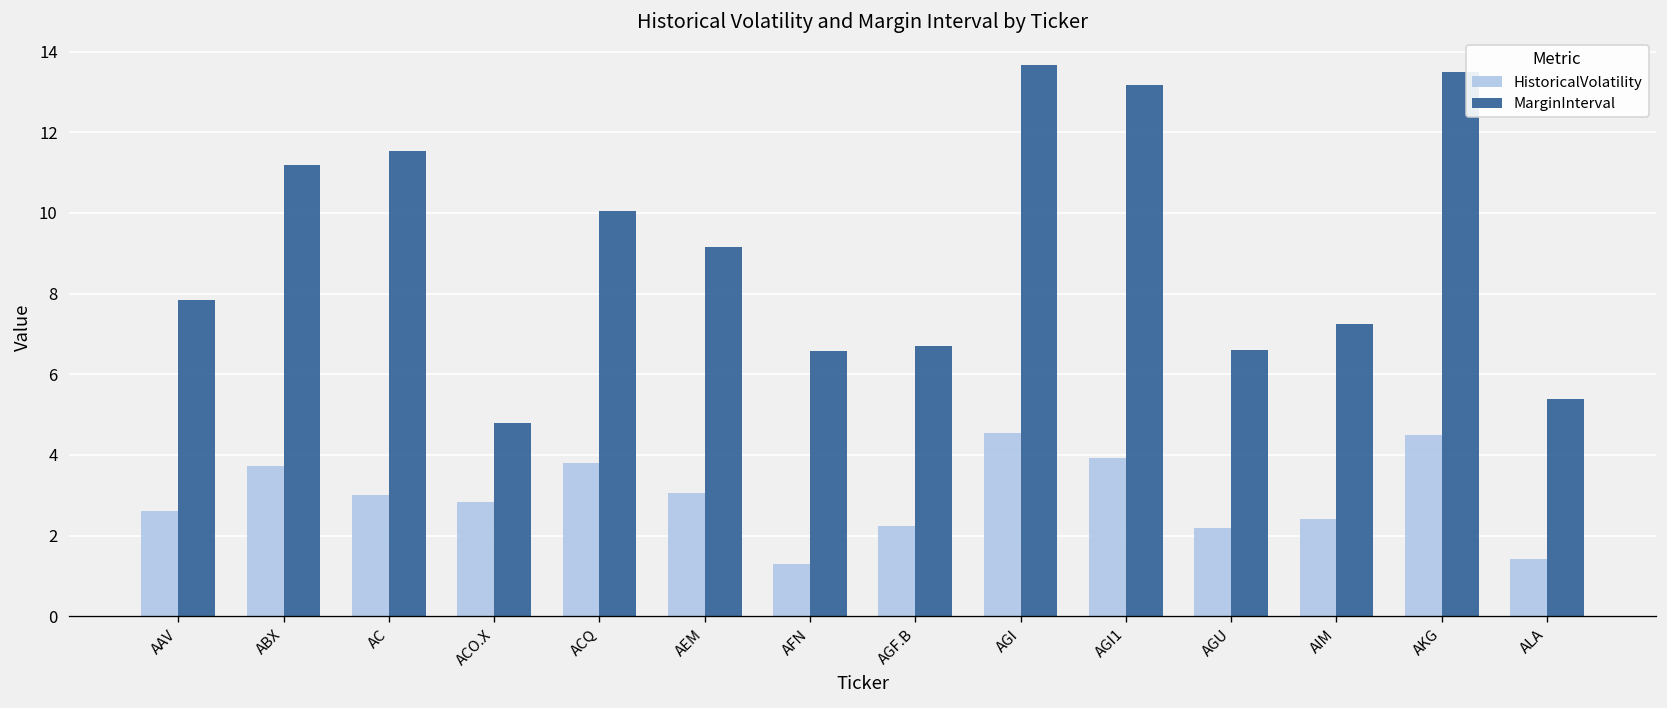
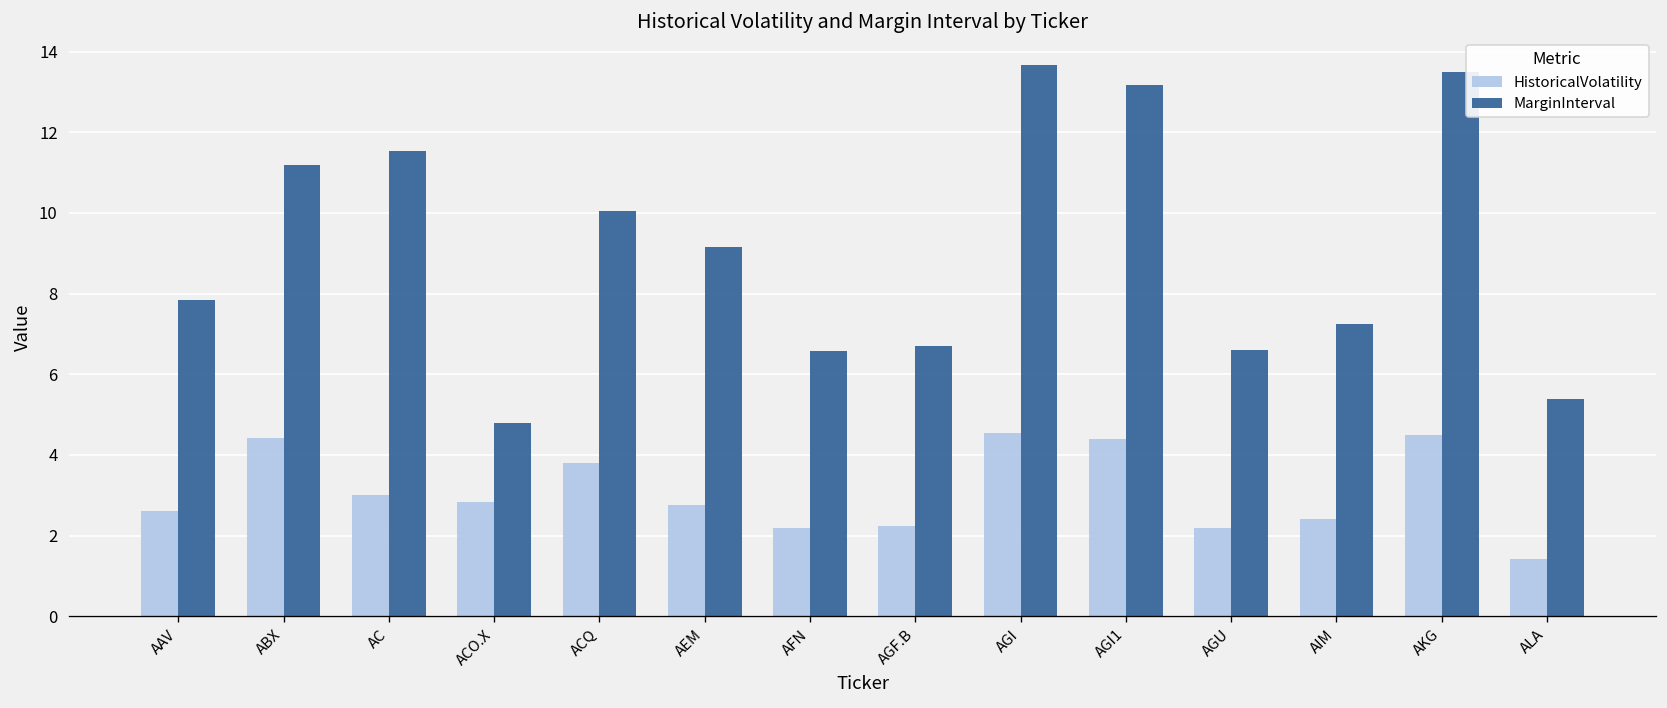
HistoricalVolatility, ABX: 3.7 -> 4.4
HistoricalVolatility, AEM: 3.1 -> 2.7
HistoricalVolatility, AFN: 1.3 -> 2.2
HistoricalVolatility, AGI1: 3.9 -> 4.4
